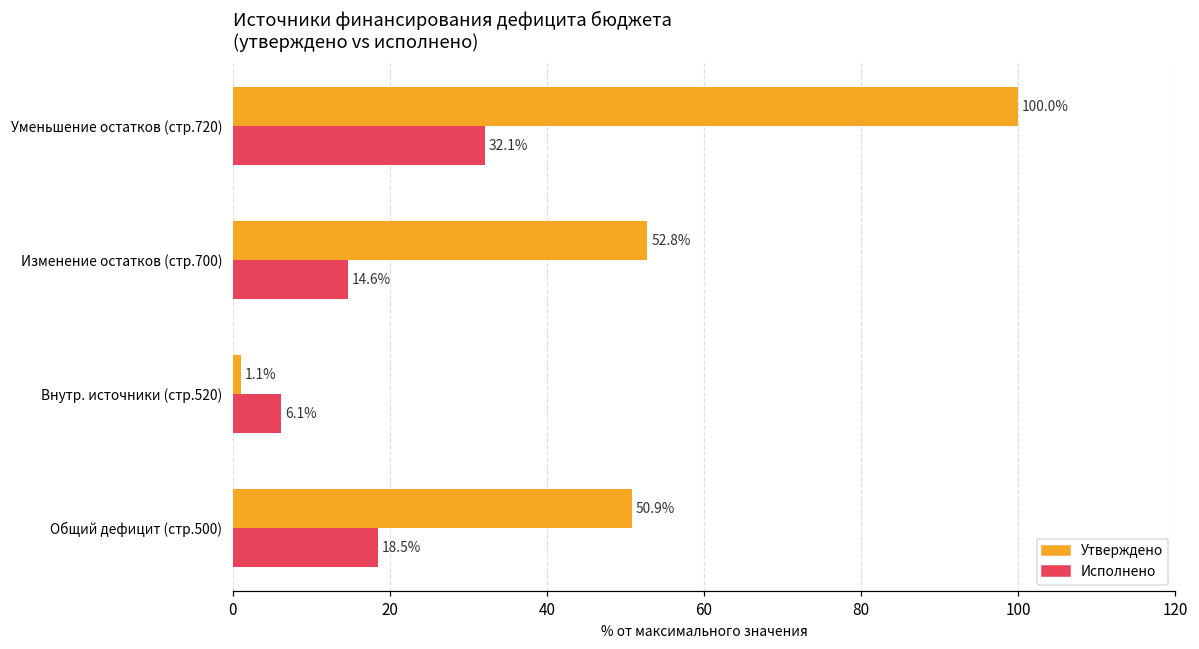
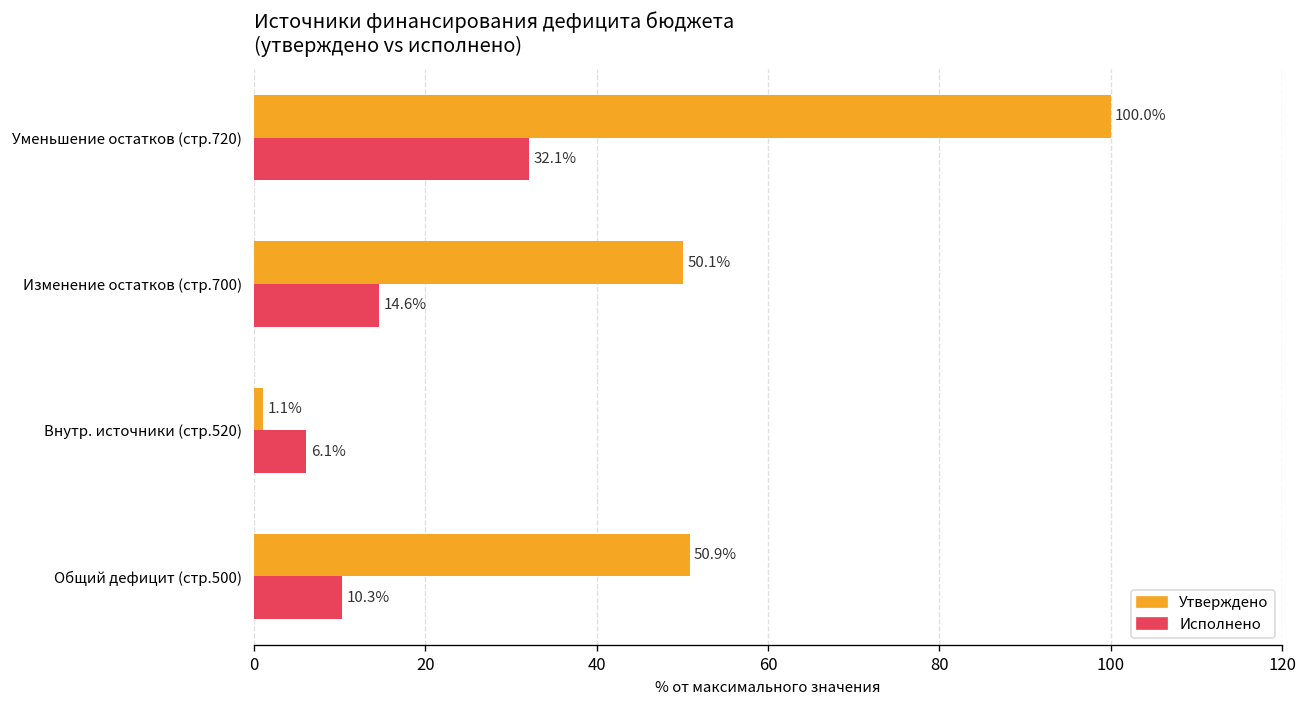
Утверждено, Изменение остатков (стр.700): 52.8% -> 50.1%
Исполнено, Общий дефицит (стр.500): 18.5% -> 10.3%
